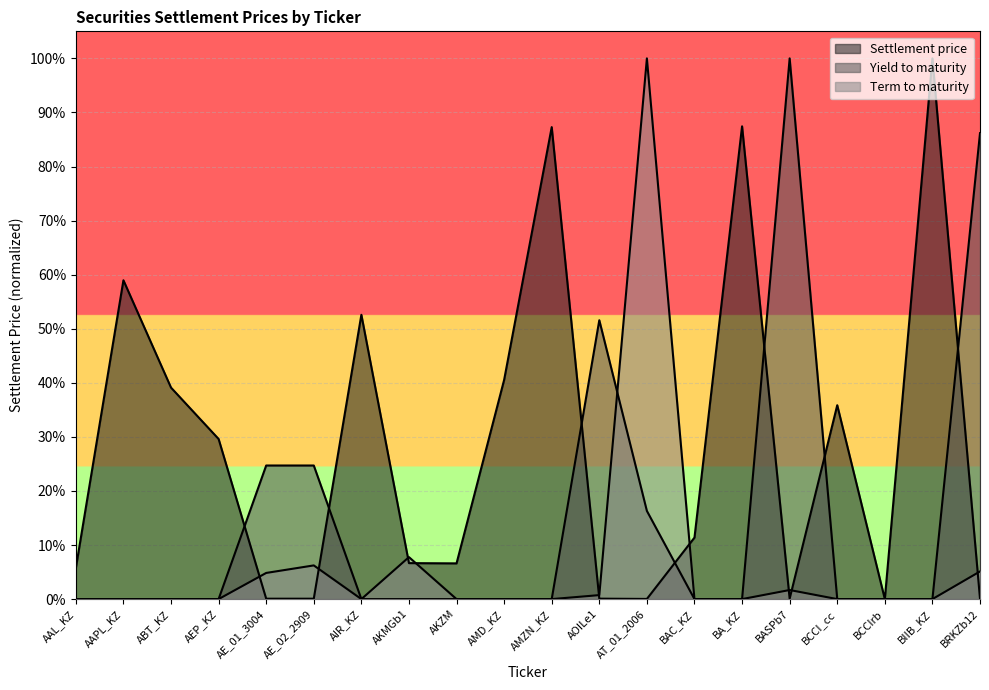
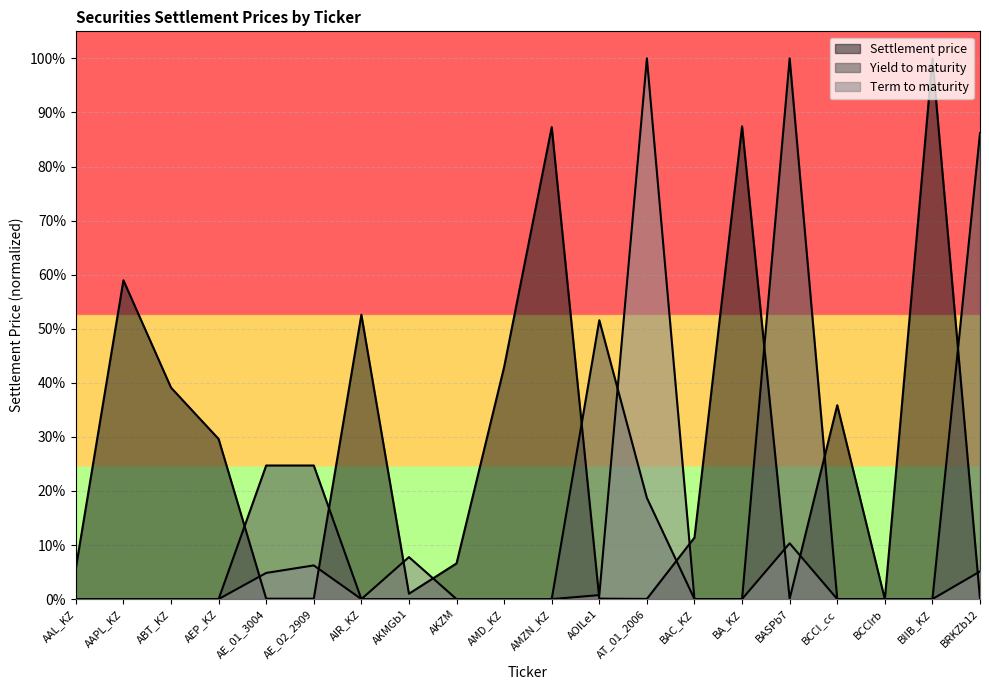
Settlement price, AKMGb1: 7% -> 1%
Settlement price, AMD_KZ: 41% -> 43%
Yield to maturity, AT_01_2006: 16% -> 19%
Term to maturity, BASPb7: 2% -> 10%
